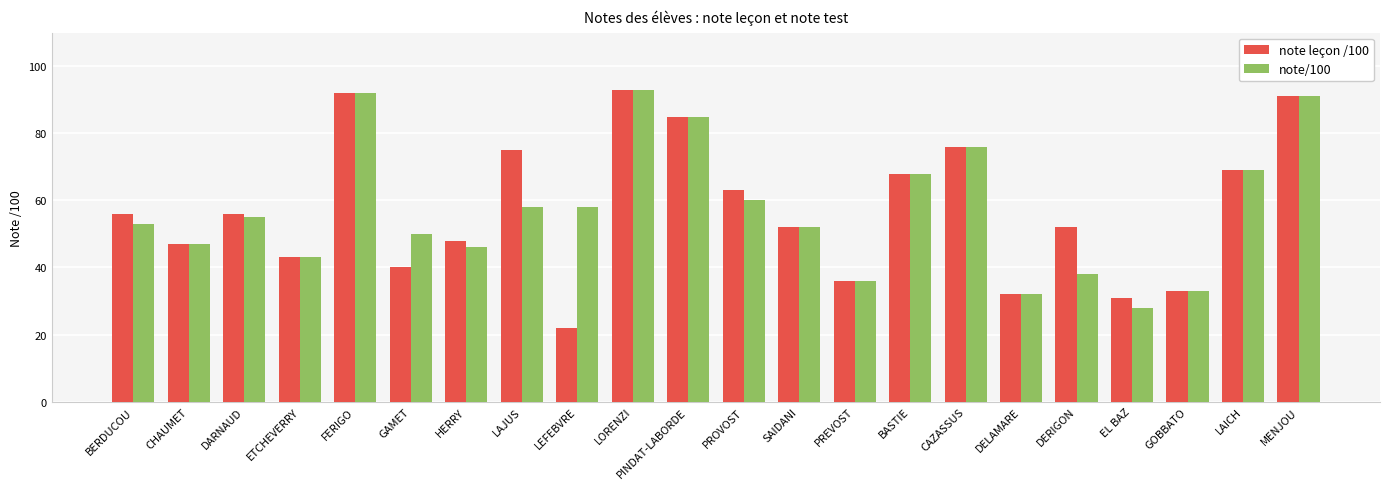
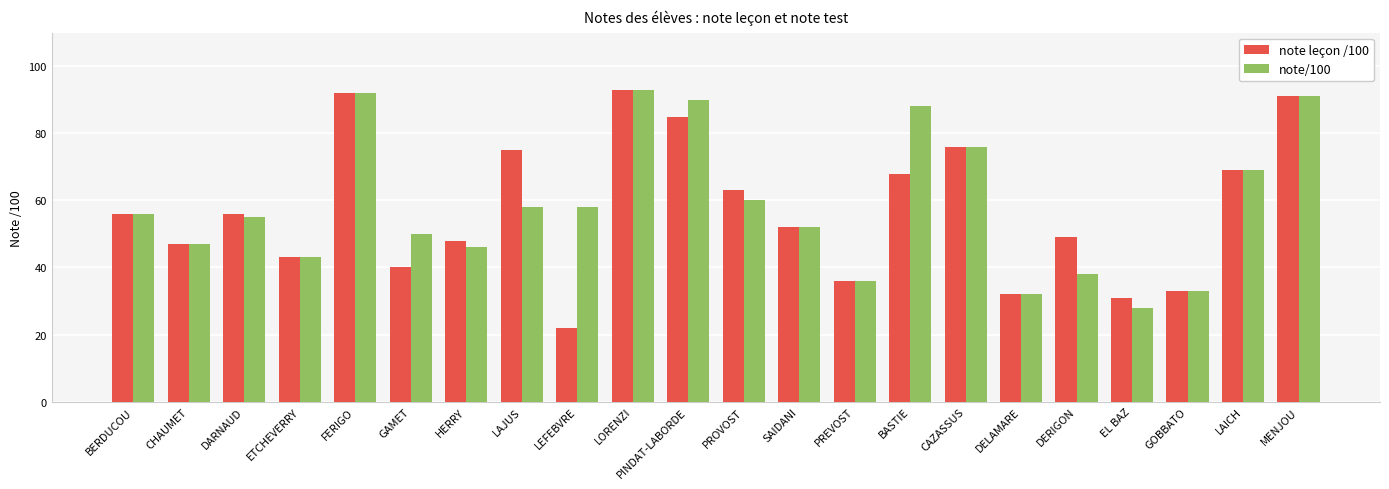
note/100, BERDUCOU: 53 -> 56
note/100, PINDAT-LABORDE: 85 -> 90
note/100, BASTIE: 68 -> 88
note leçon /100, DERIGON: 52 -> 49
